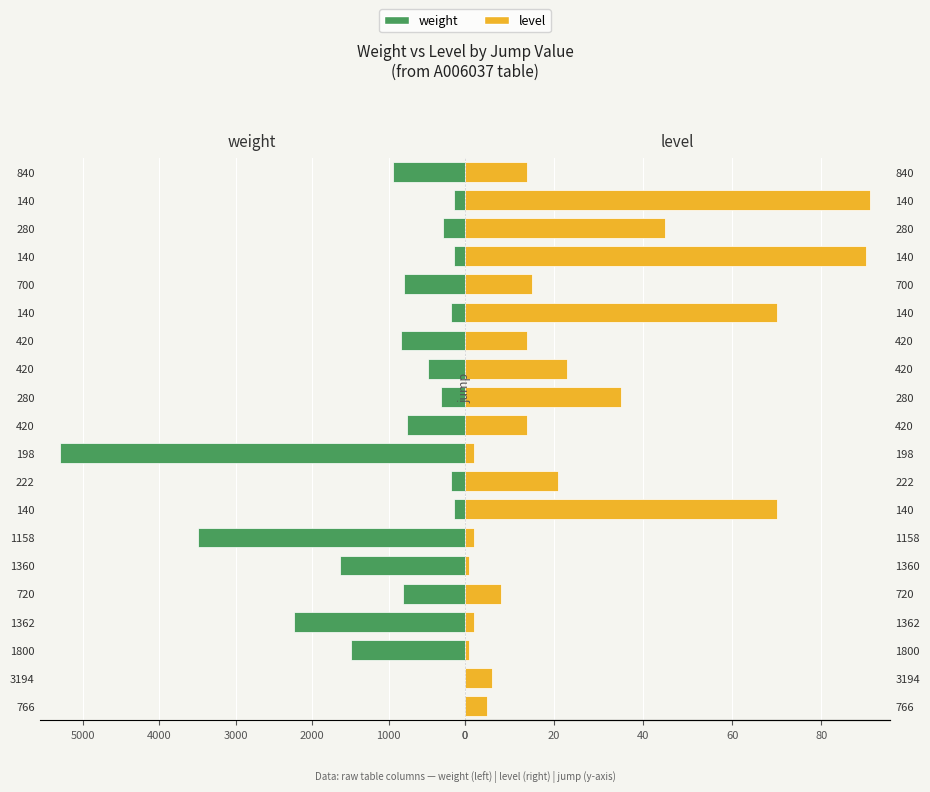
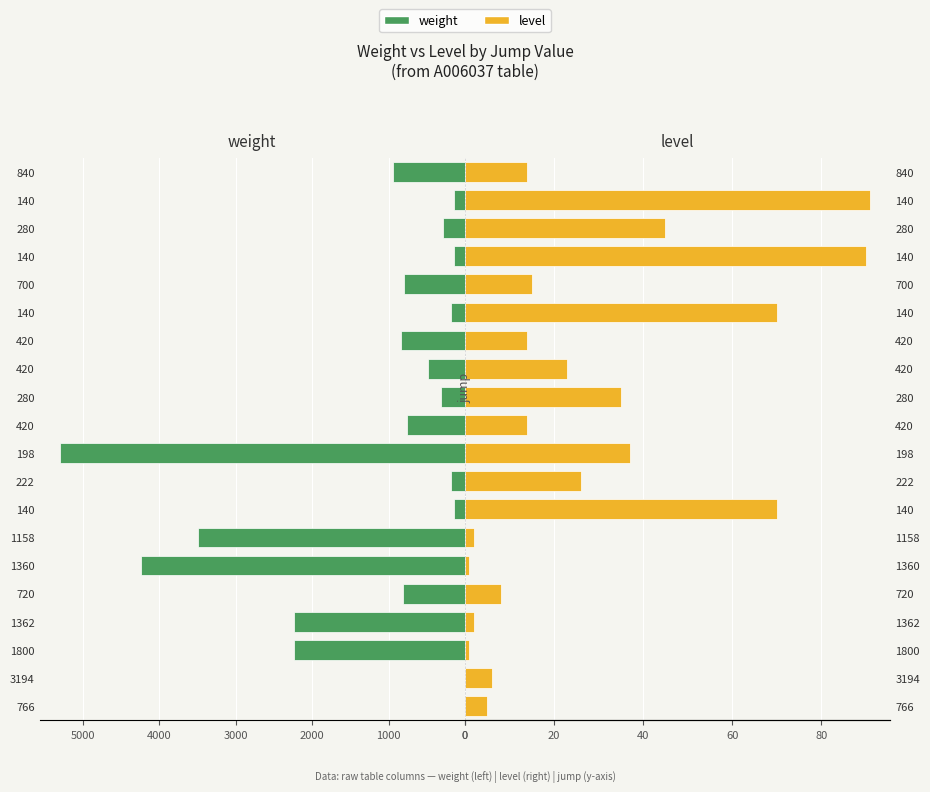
weight, 1360: 1600 -> 4200
weight, 1800: 1500 -> 2200
level, 198: 2 -> 37
level, 222: 21 -> 26
